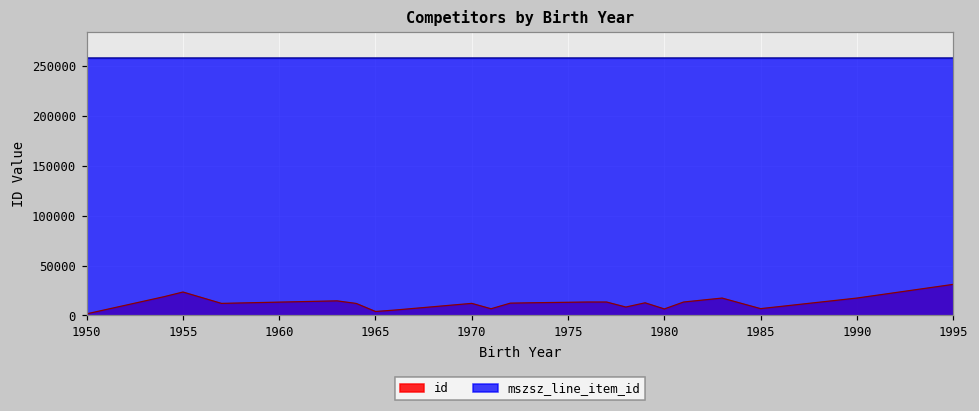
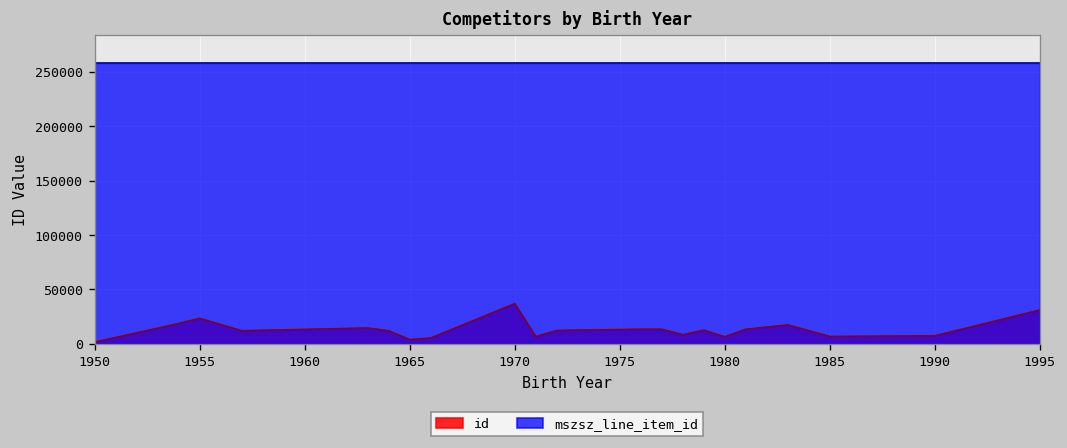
id, 1970: 10000 -> 40000
id, 1990: 20000 -> 10000
